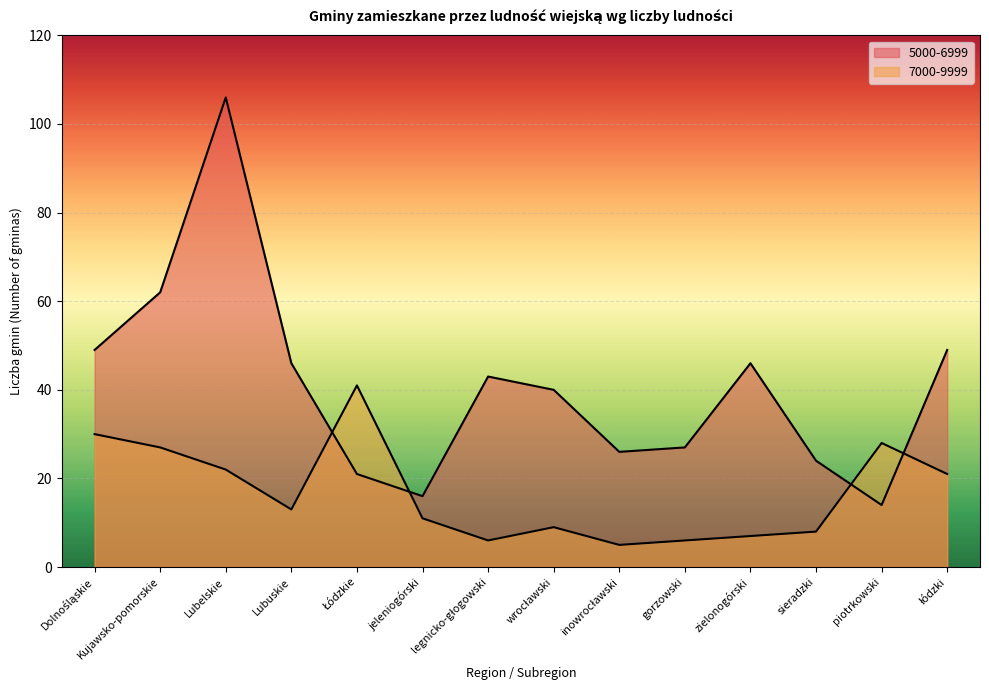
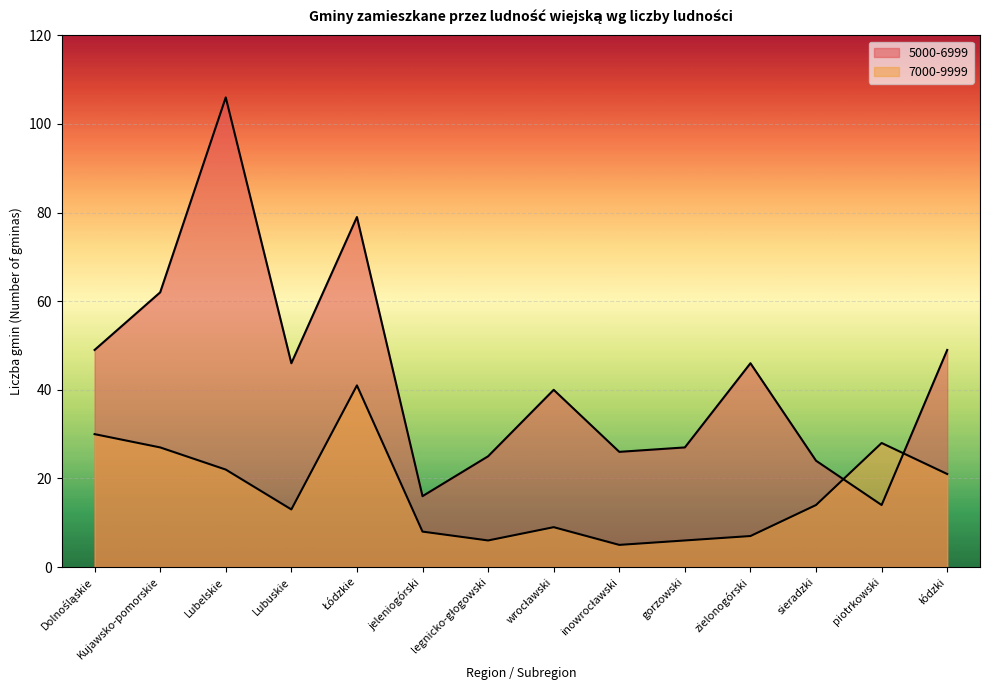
5000-6999, Łódzkie: 21 -> 79
7000-9999, jeleniogórski: 11 -> 8
5000-6999, legnicko-głogowski: 43 -> 25
7000-9999, sieradzki: 8 -> 14
